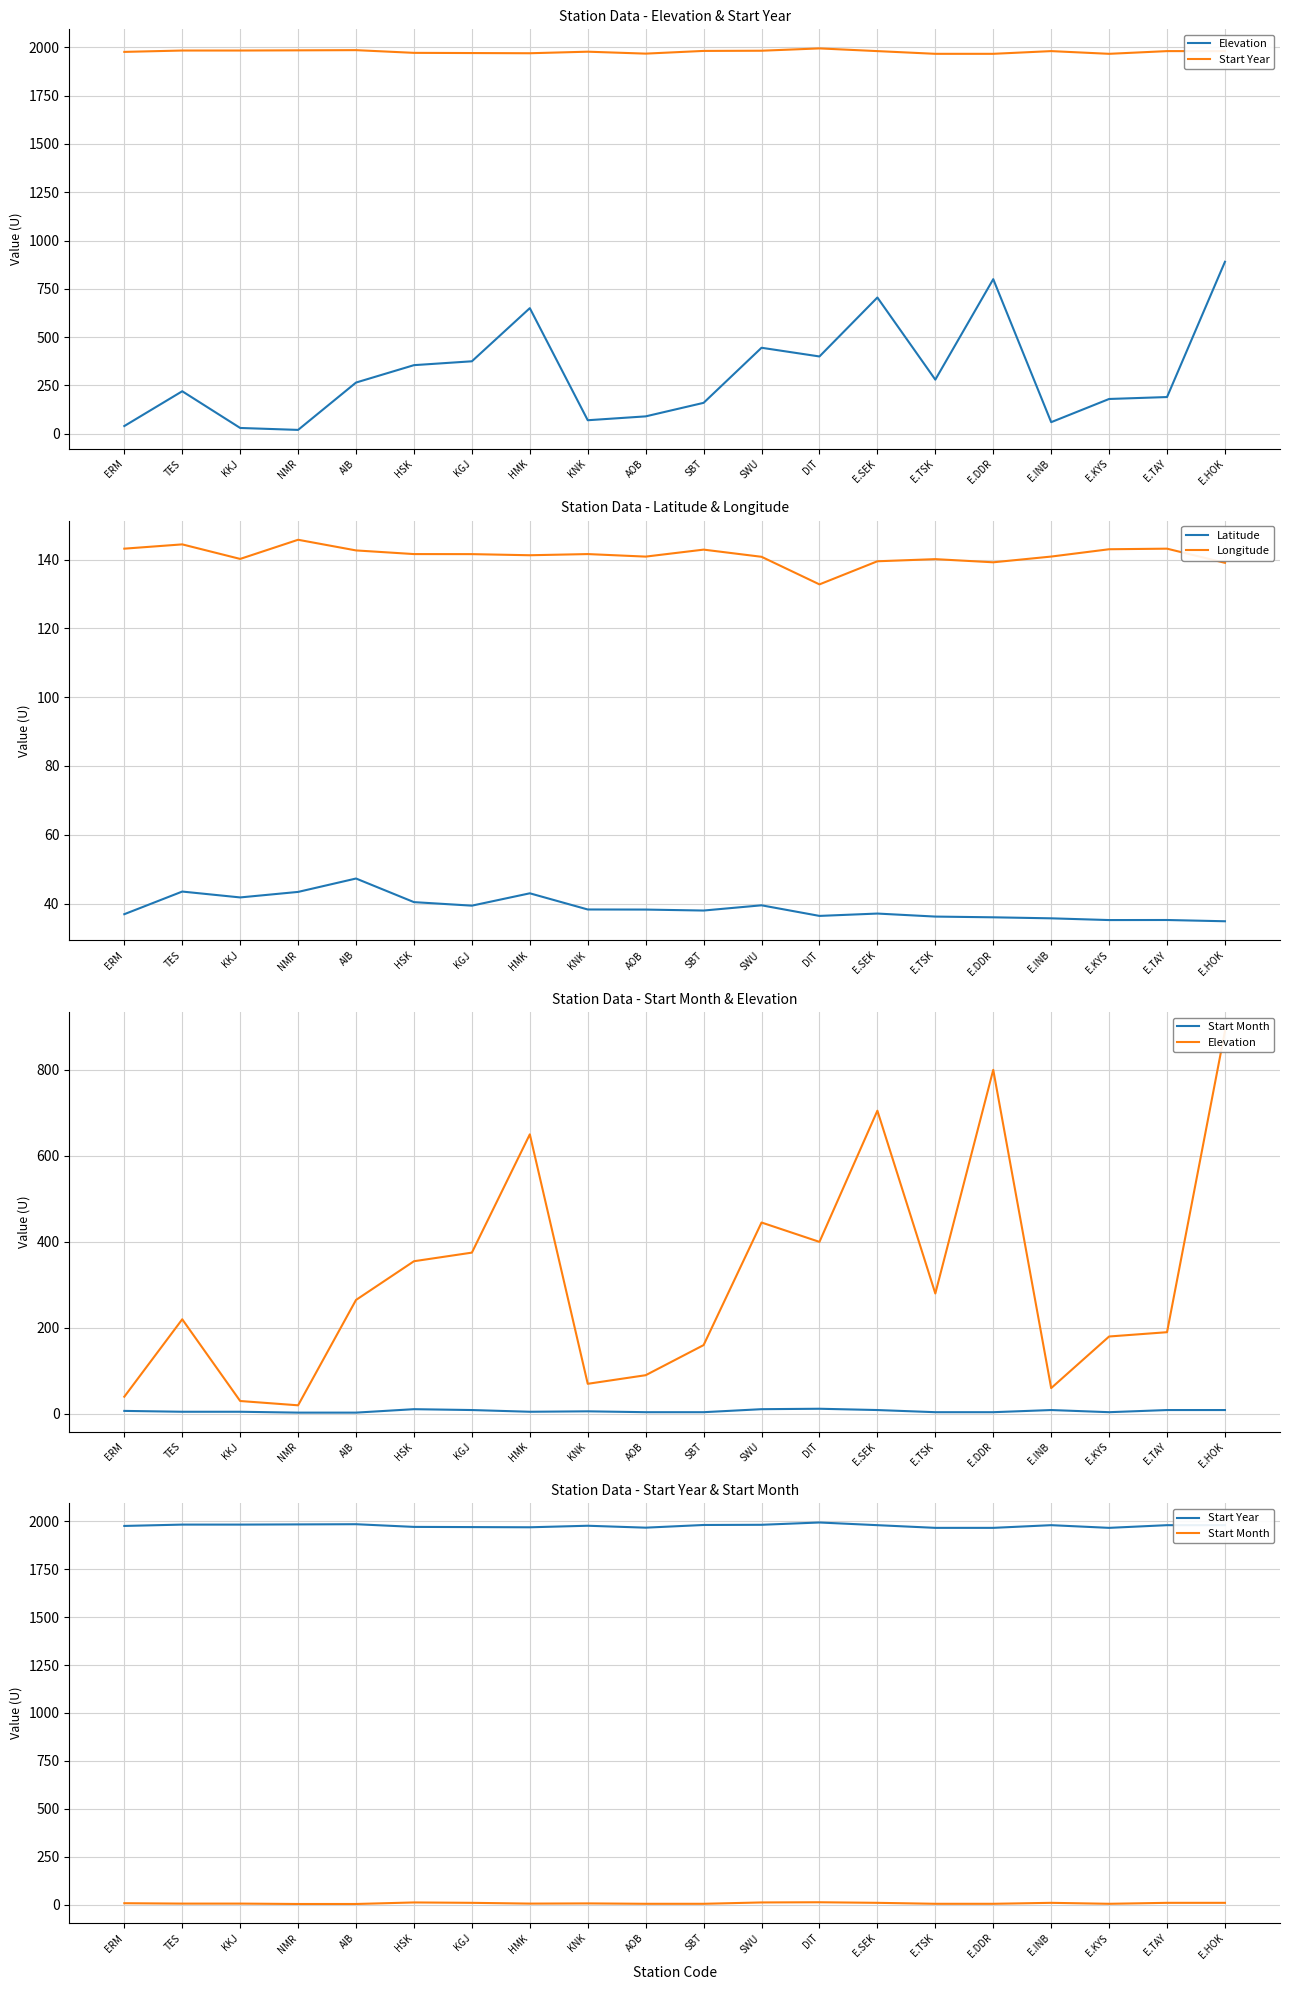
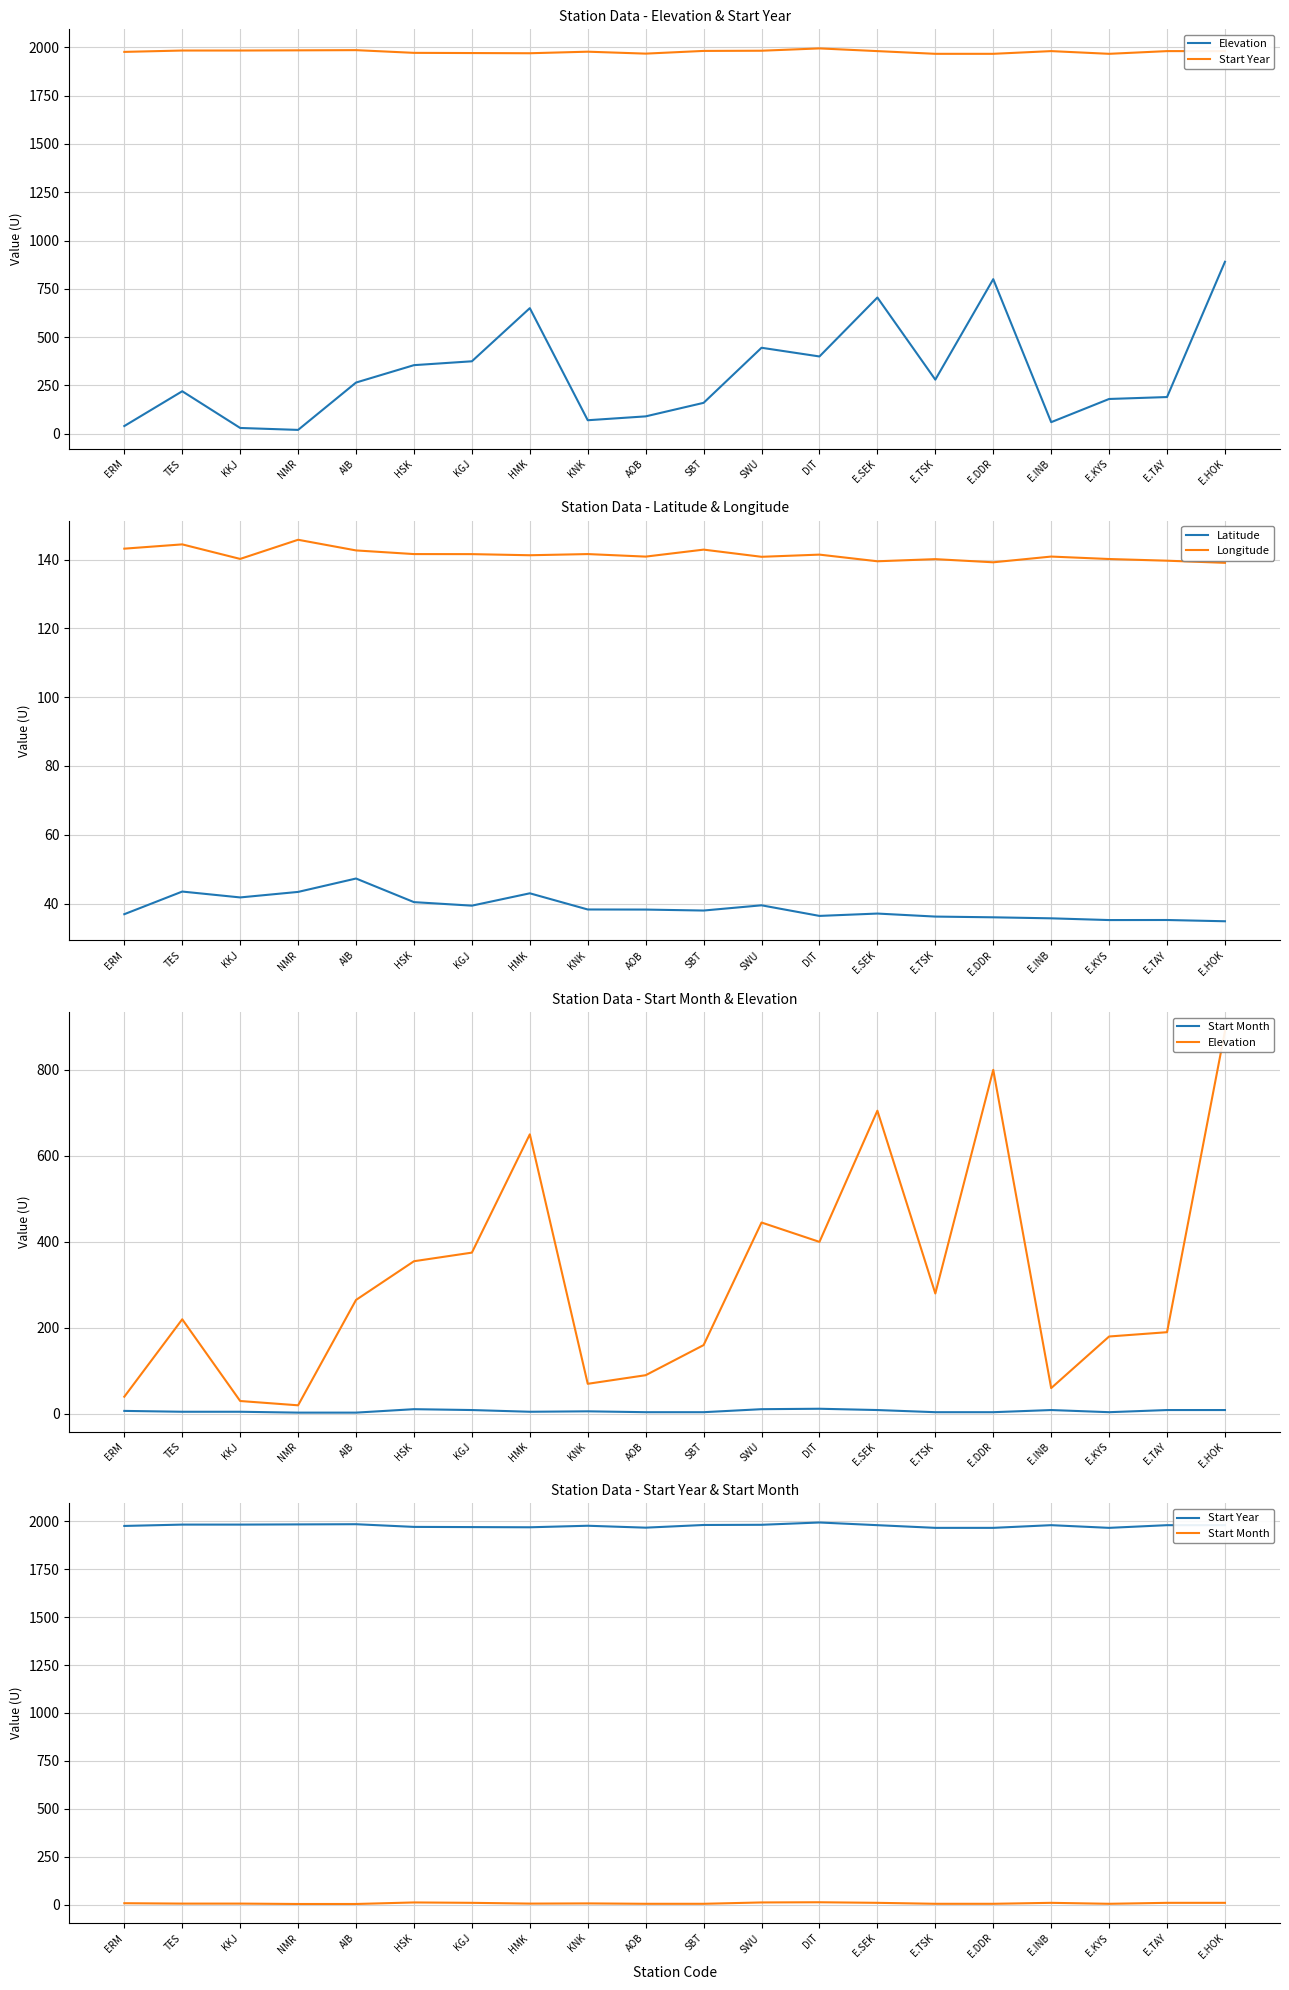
Station Data - Latitude & Longitude, Longitude, DIT: 133 -> 141
Station Data - Latitude & Longitude, Longitude, E.KYS: 143 -> 140
Station Data - Latitude & Longitude, Longitude, E.TAY: 143 -> 140
